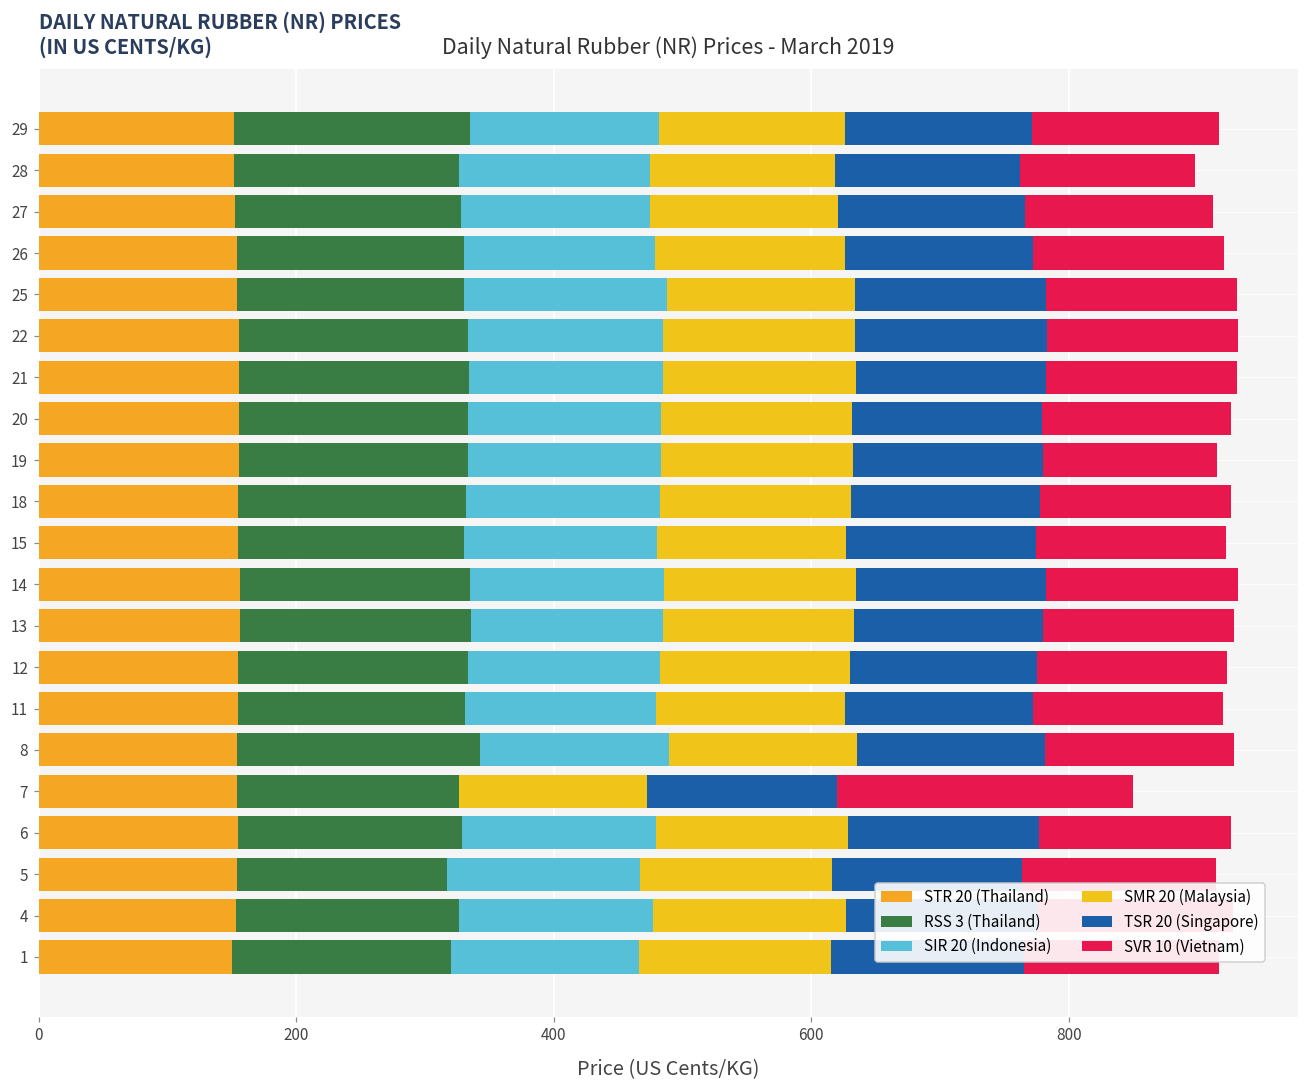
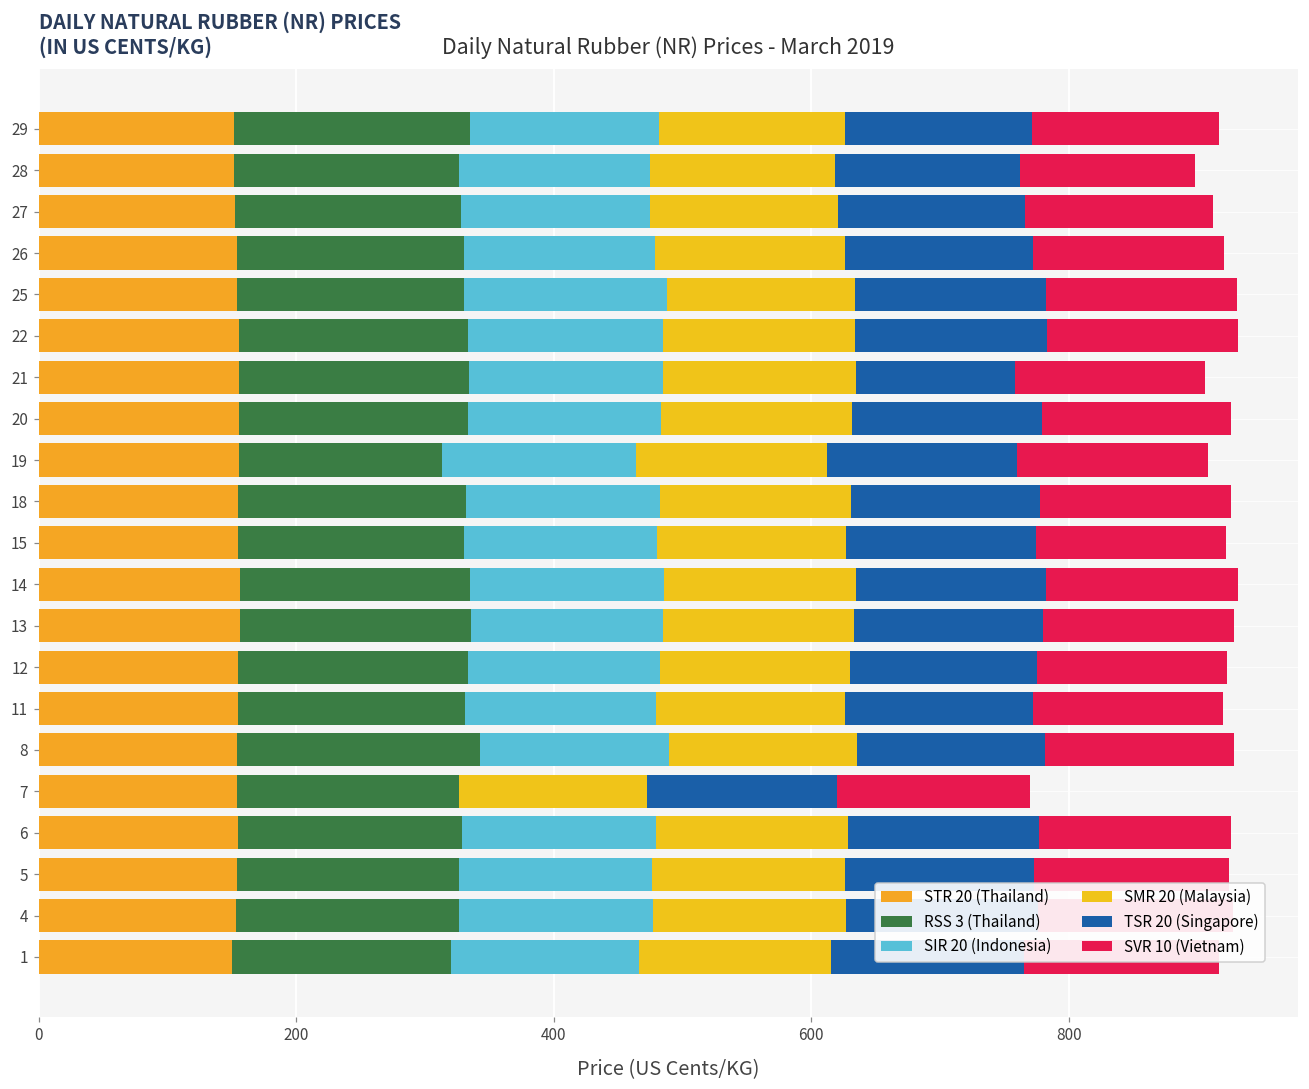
TSR 20 (Singapore), 21: 148 -> 124
RSS 3 (Thailand), 19: 178 -> 158
SVR 10 (Vietnam), 19: 136 -> 148
SVR 10 (Vietnam), 7: 230 -> 150
RSS 3 (Thailand), 5: 163 -> 173
